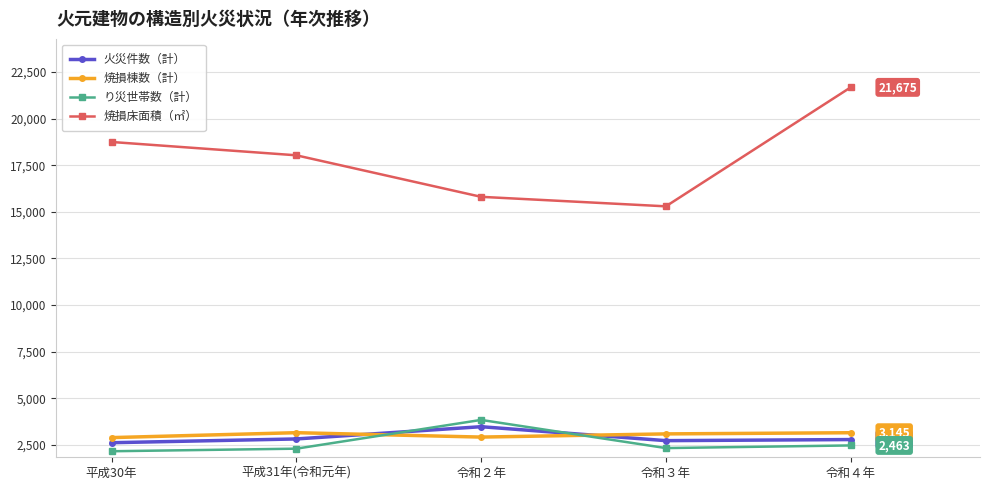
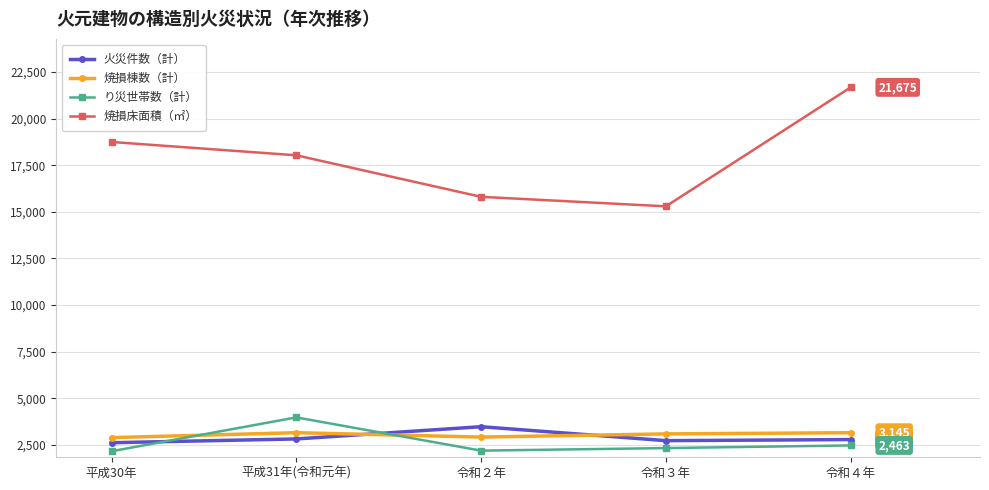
り災世帯数（計）, 平成31年(令和元年): 2,300 -> 4,000
り災世帯数（計）, 令和２年: 3,800 -> 2,200
